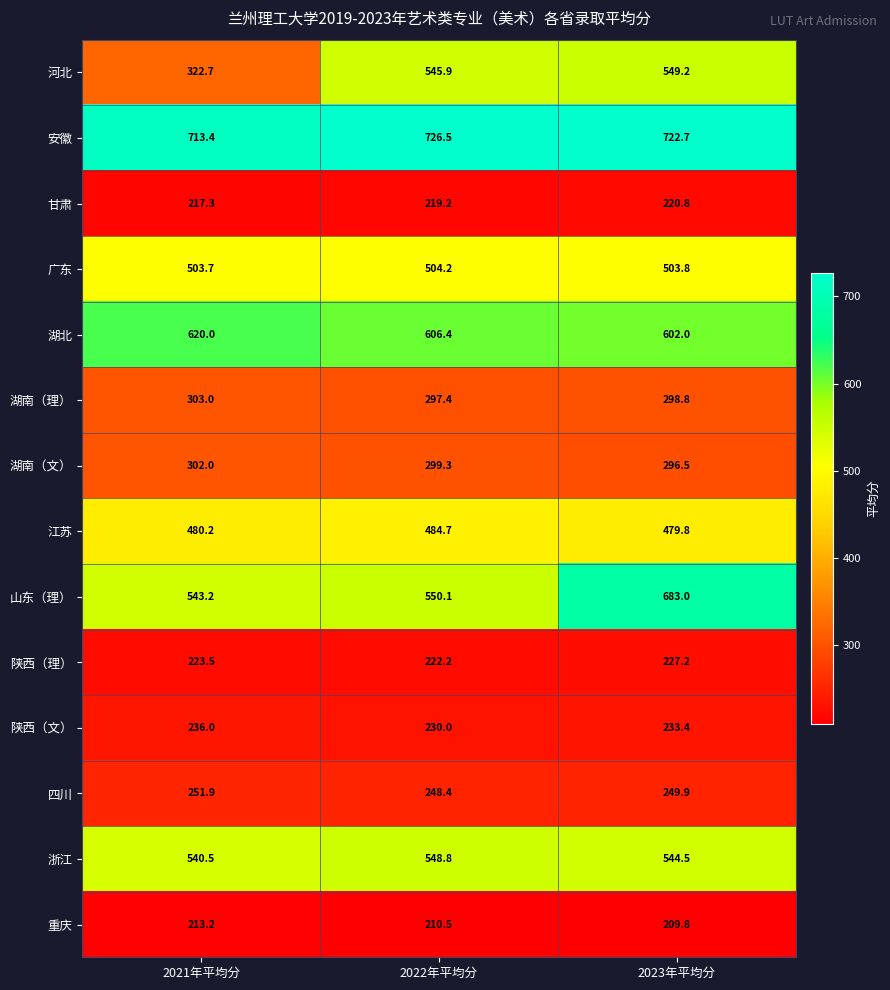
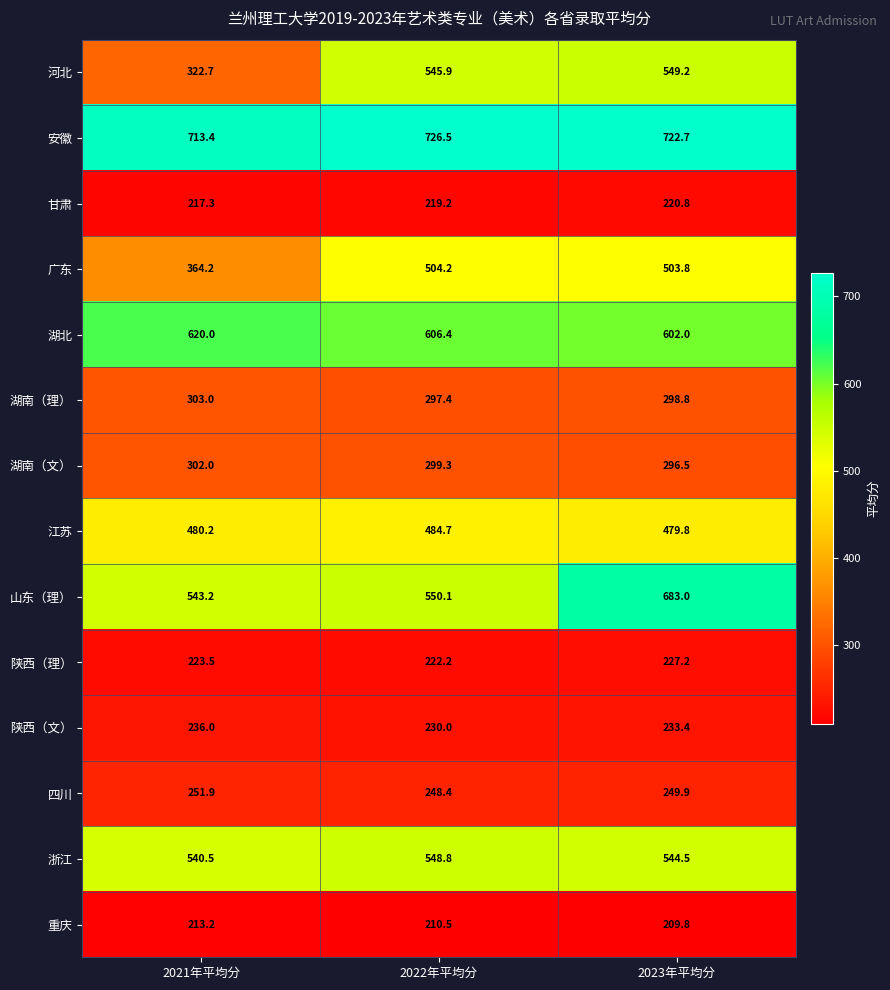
广东, 2021年平均分: 503.7 -> 364.2
